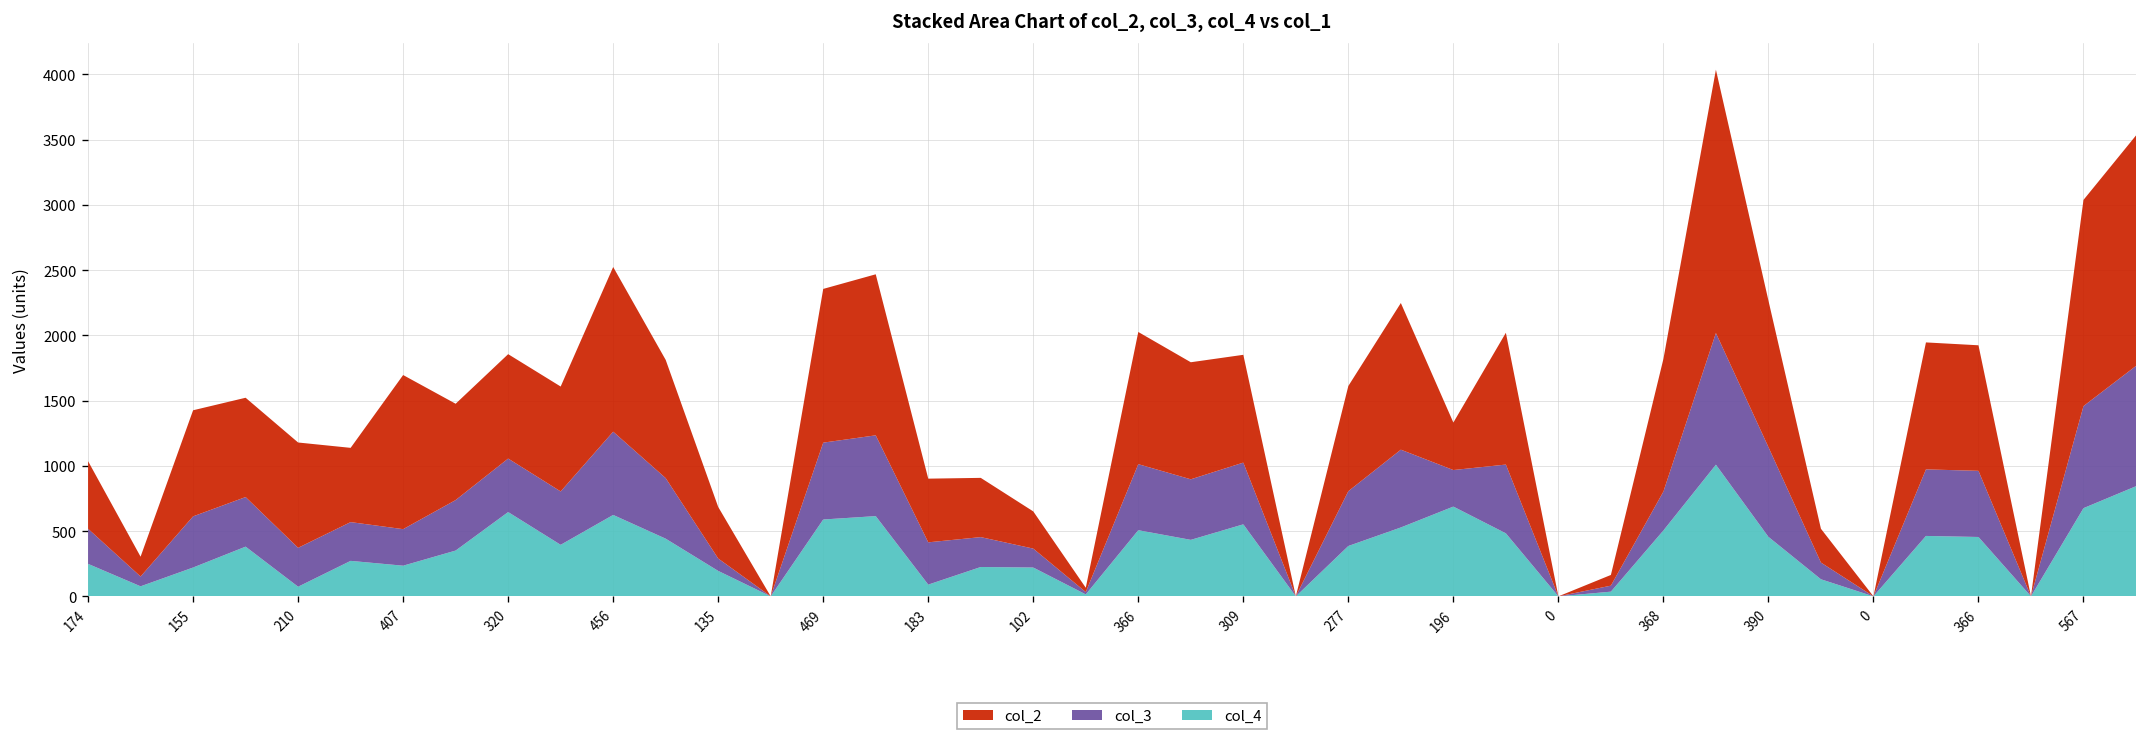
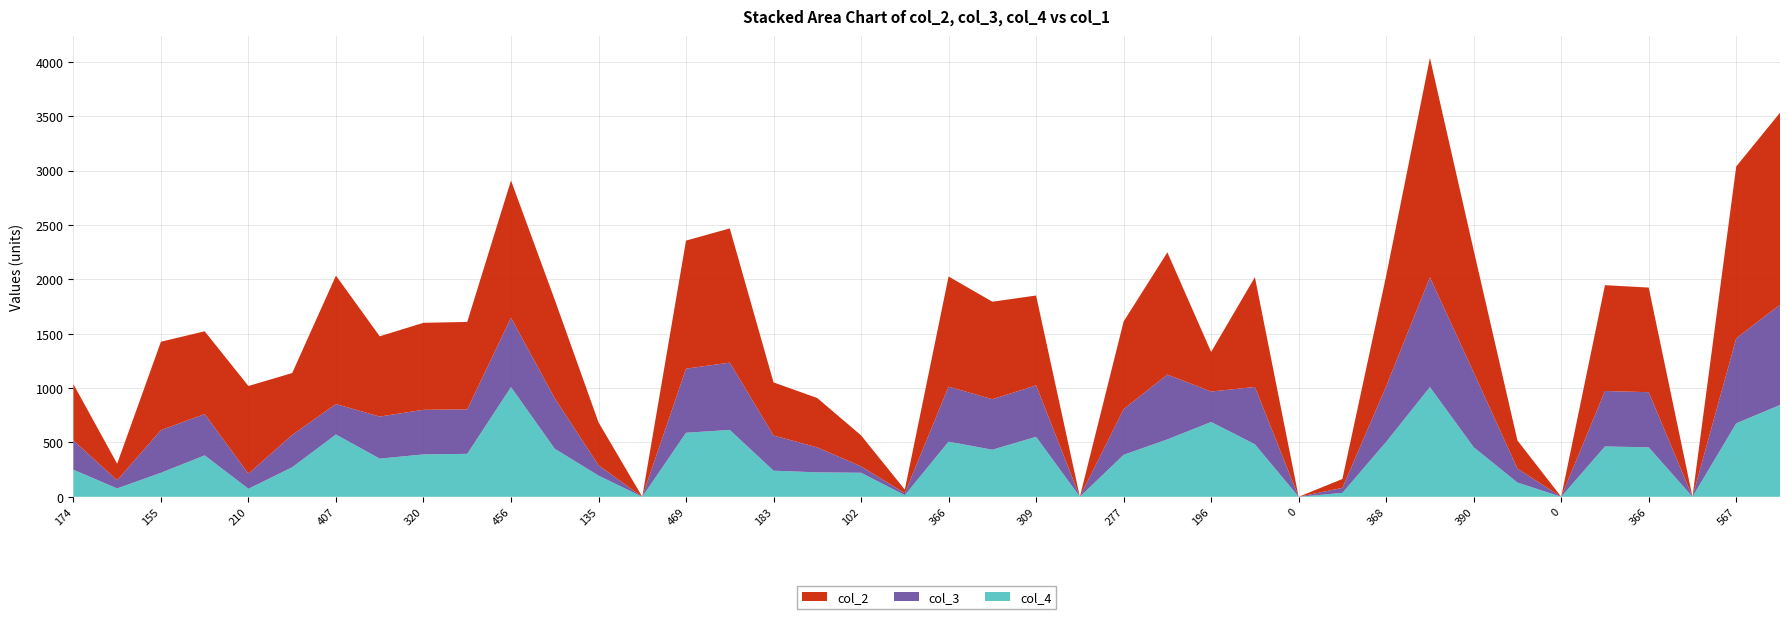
col_3, 210: 300 -> 140
col_4, 407: 240 -> 570
col_4, 320: 650 -> 390
col_4, 456: 620 -> 1010
col_4, 183: 90 -> 240
col_3, 102: 150 -> 60
col_3, 368: 300 -> 510
